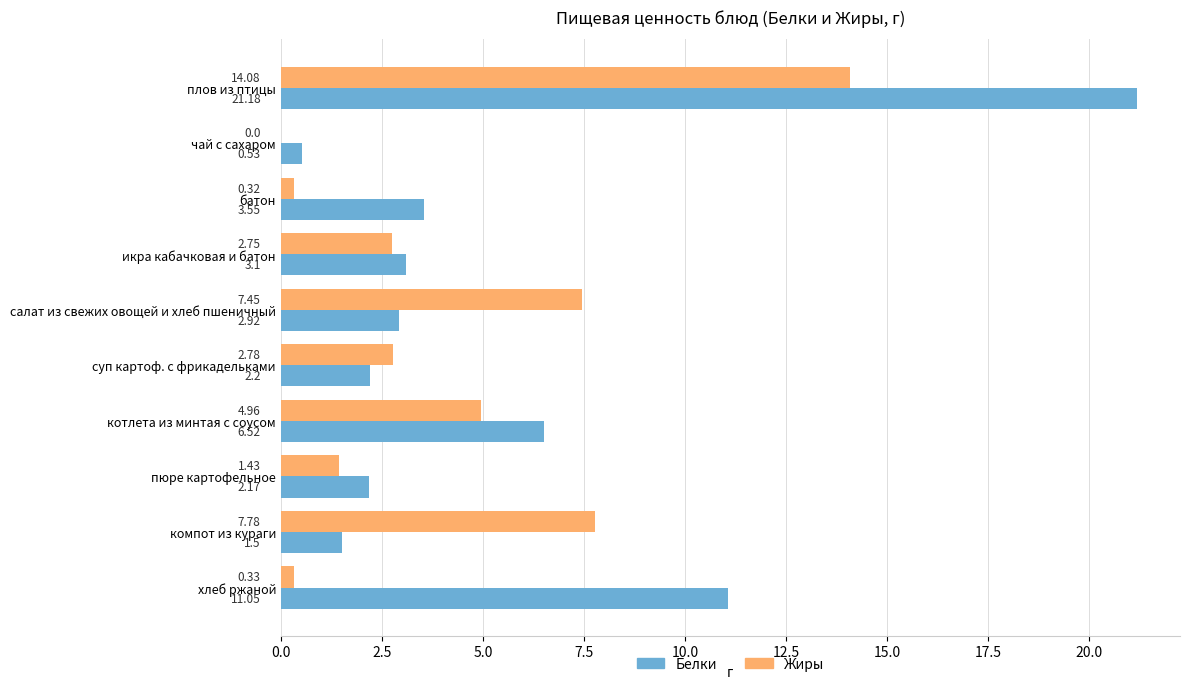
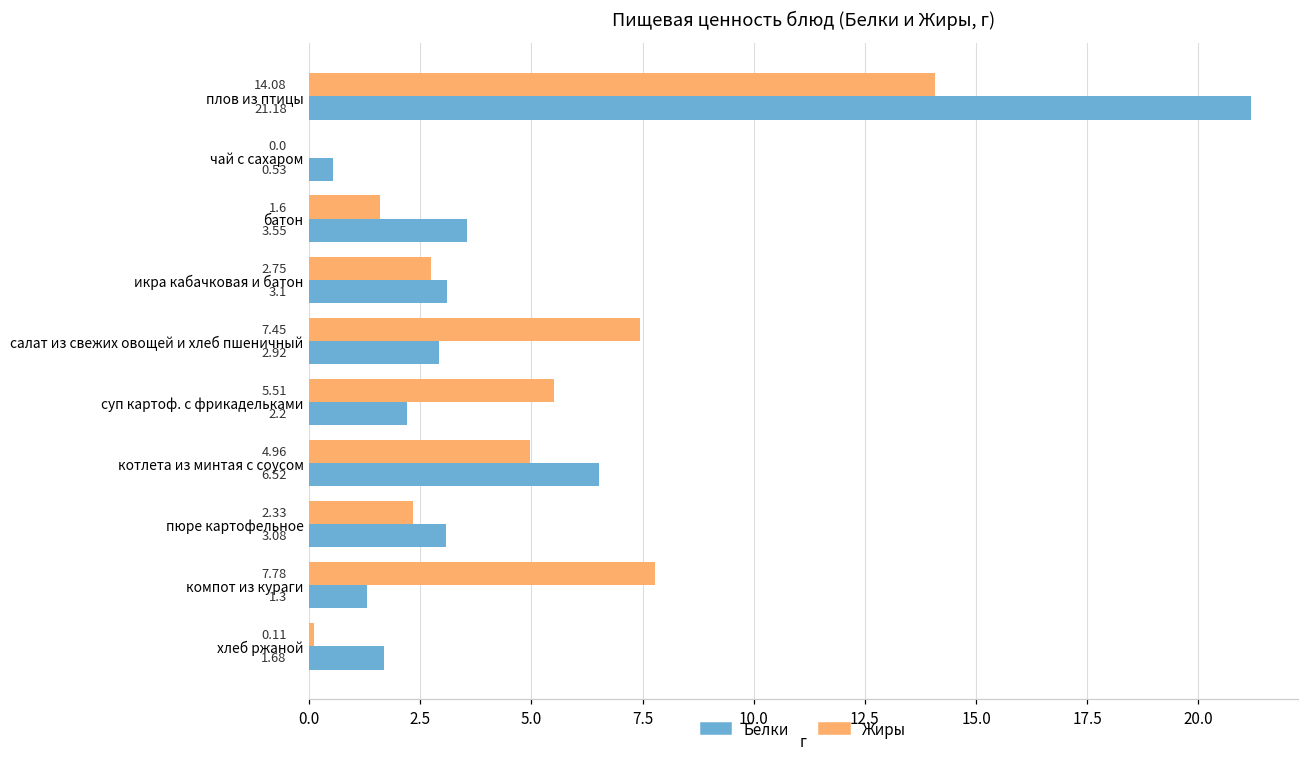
Жиры, батон: 0.32 -> 1.6
Жиры, суп картоф. с фрикадельками: 2.78 -> 5.51
Жиры, пюре картофельное: 1.43 -> 2.33
Белки, пюре картофельное: 2.17 -> 3.08
Белки, компот из кураги: 1.5 -> 1.3
Жиры, хлеб ржаной: 0.33 -> 0.11
Белки, хлеб ржаной: 11.05 -> 1.68
